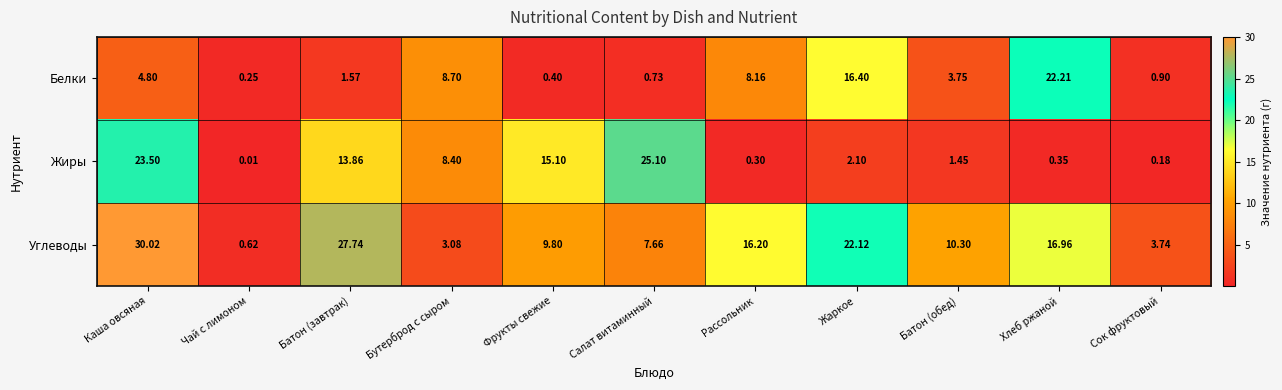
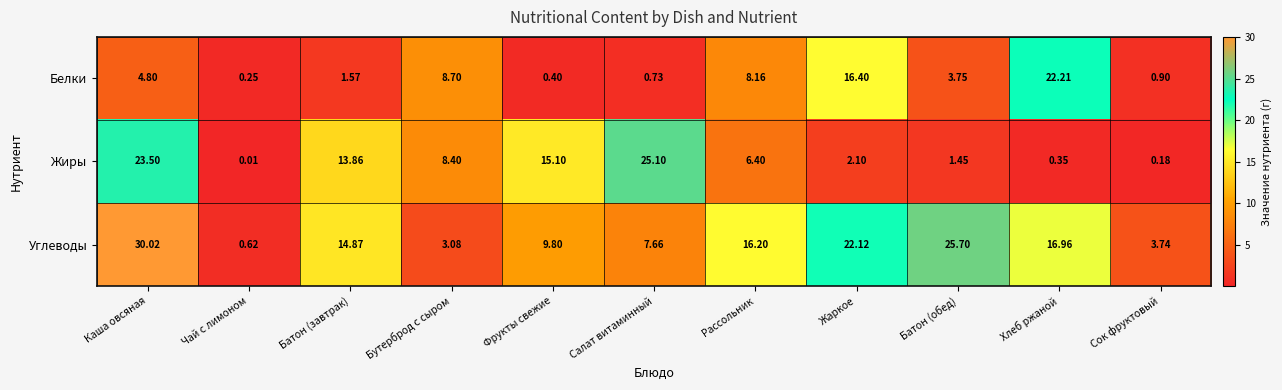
Жиры, Рассольник: 0.30 -> 6.40
Углеводы, Батон (завтрак): 27.74 -> 14.87
Углеводы, Батон (обед): 10.30 -> 25.70
